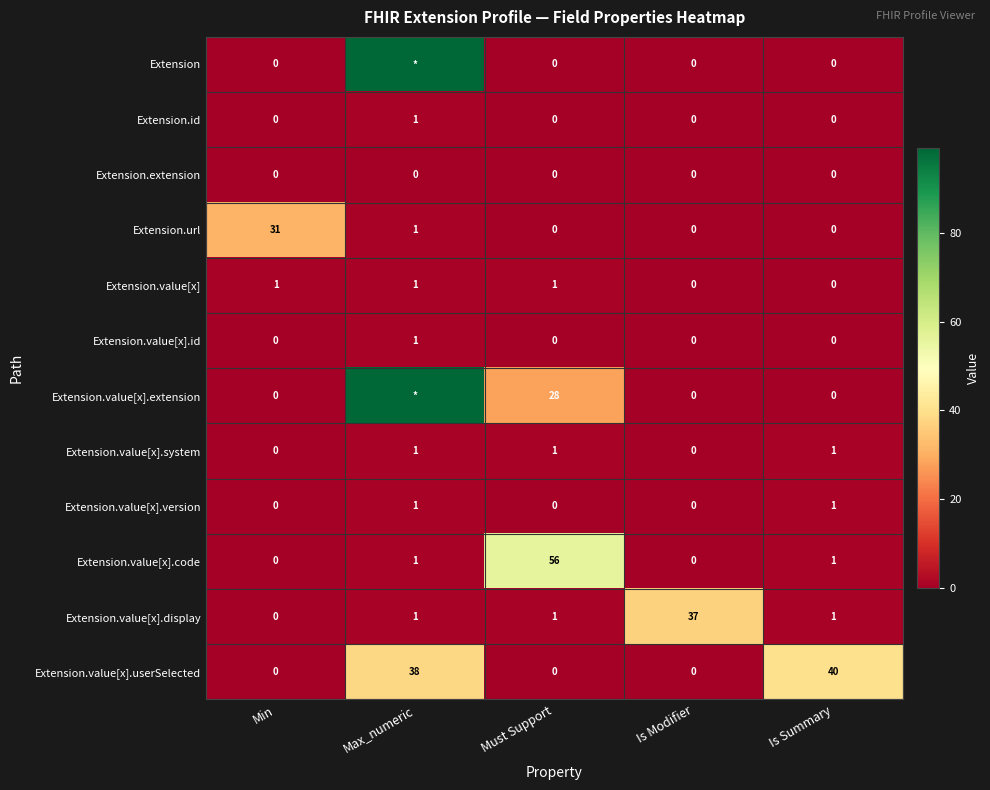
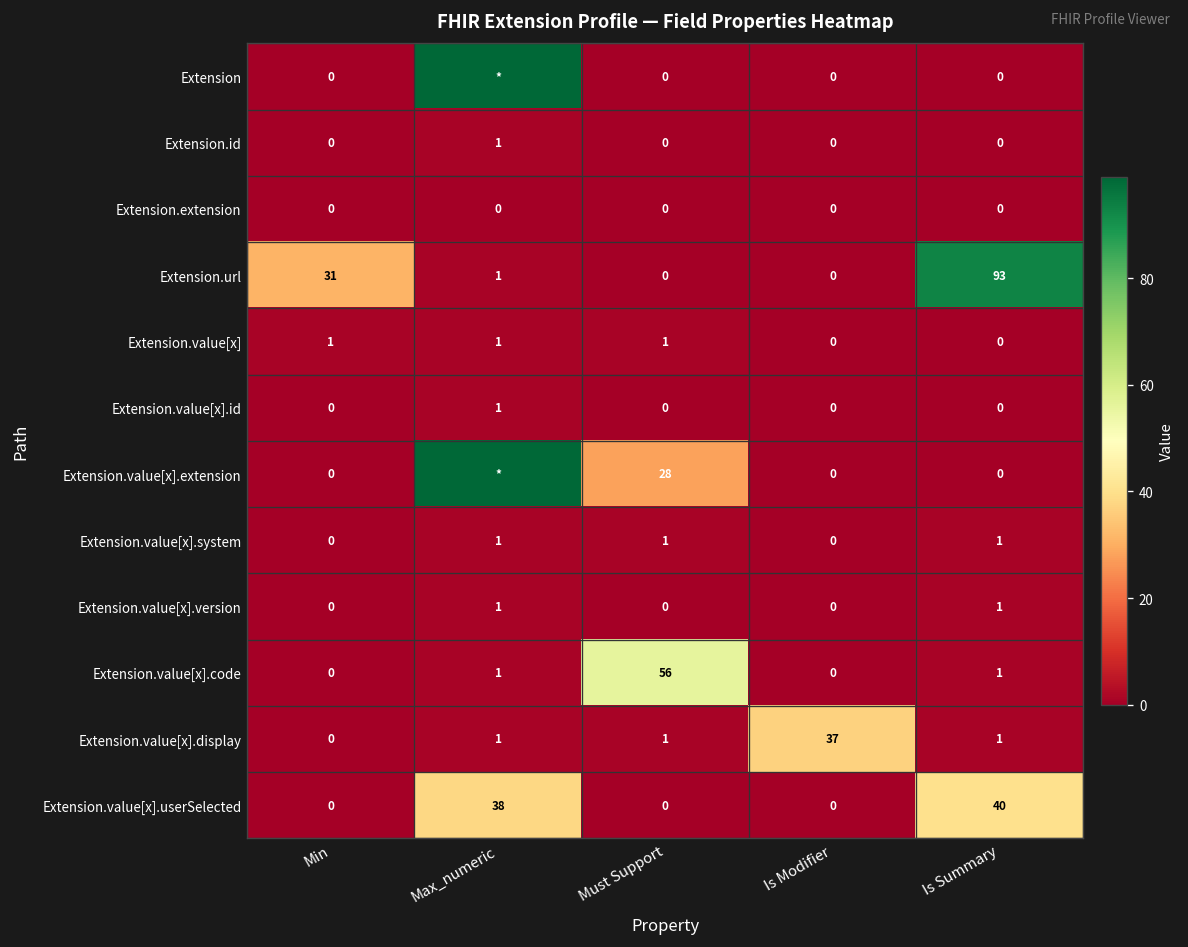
Extension.url, Is Summary: 0 -> 93
